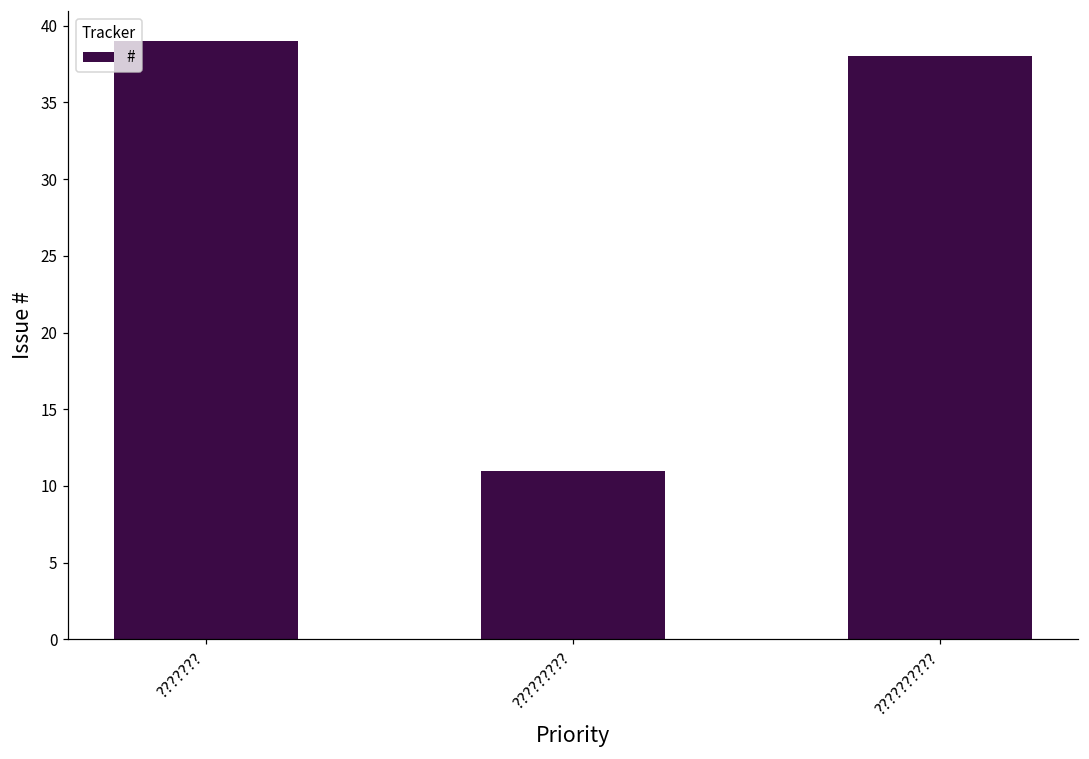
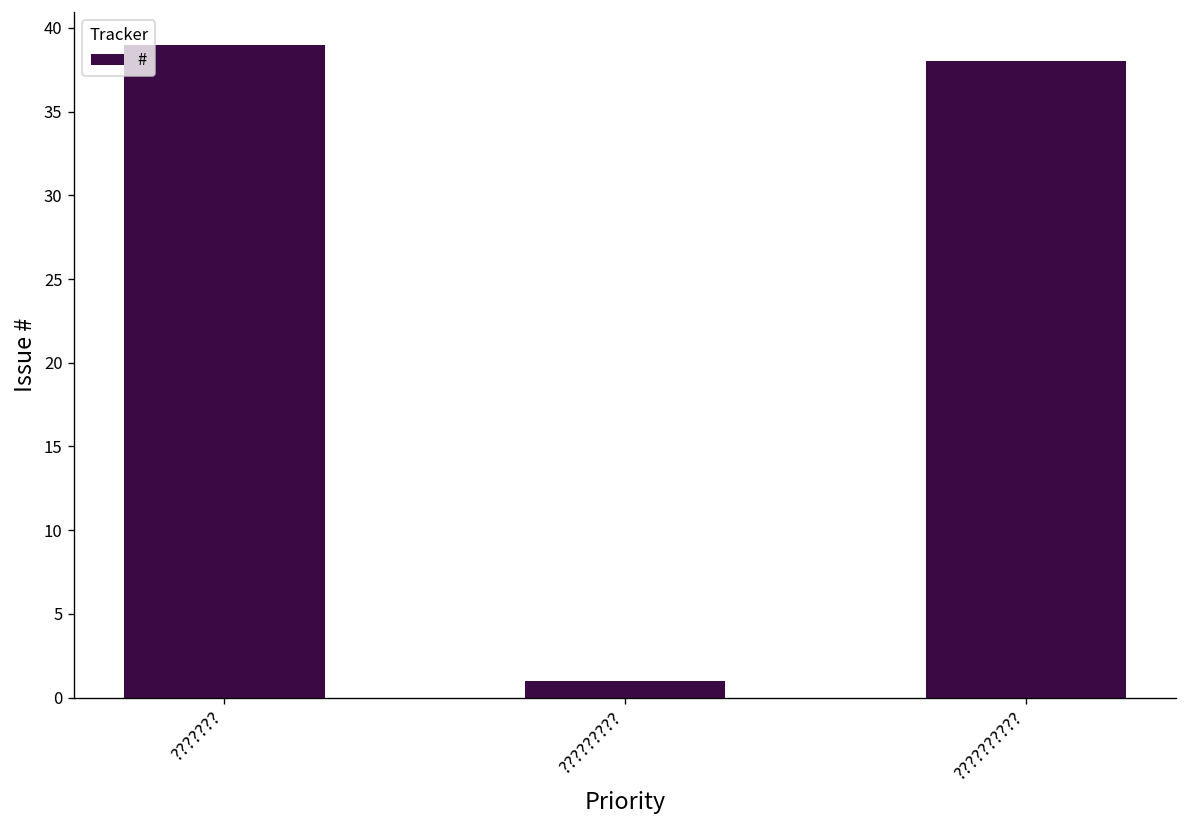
?????????: 11 -> 1
